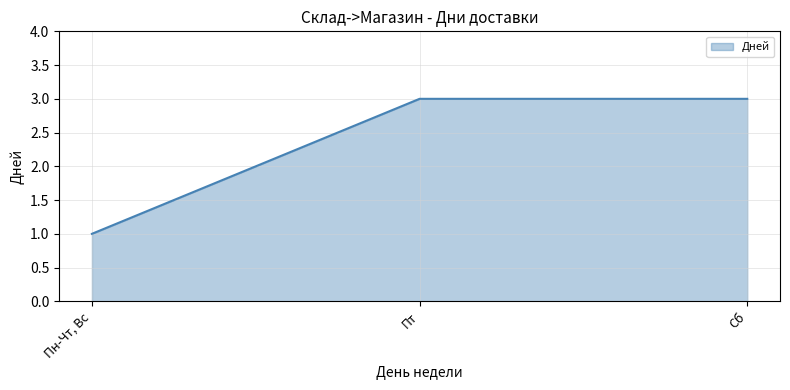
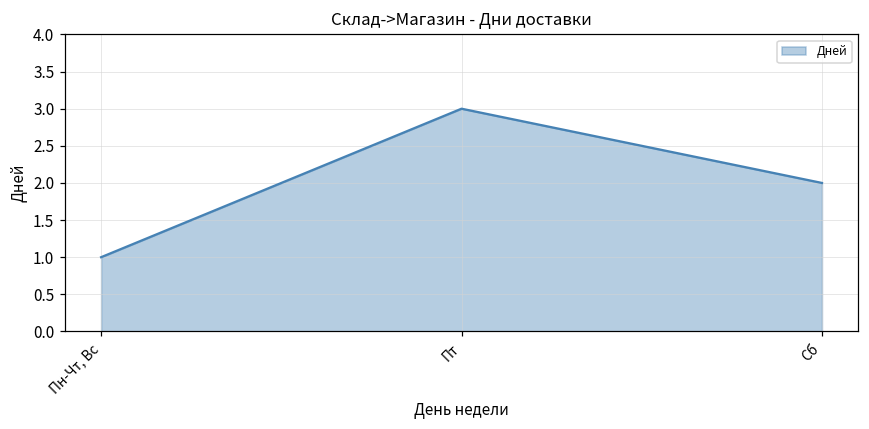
Сб: 3 -> 2
